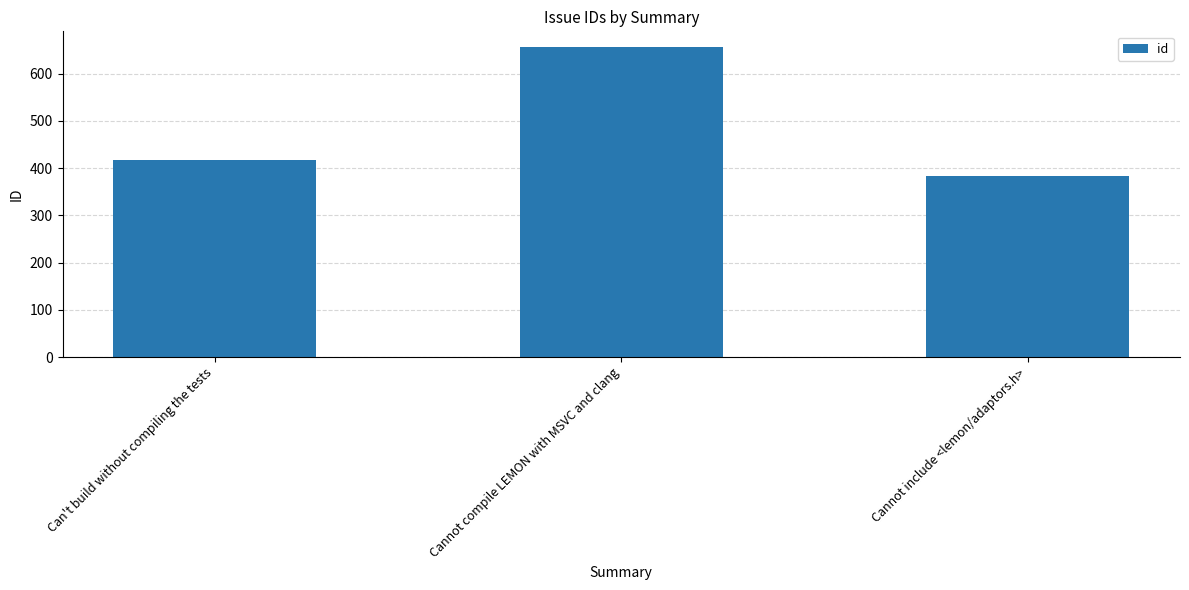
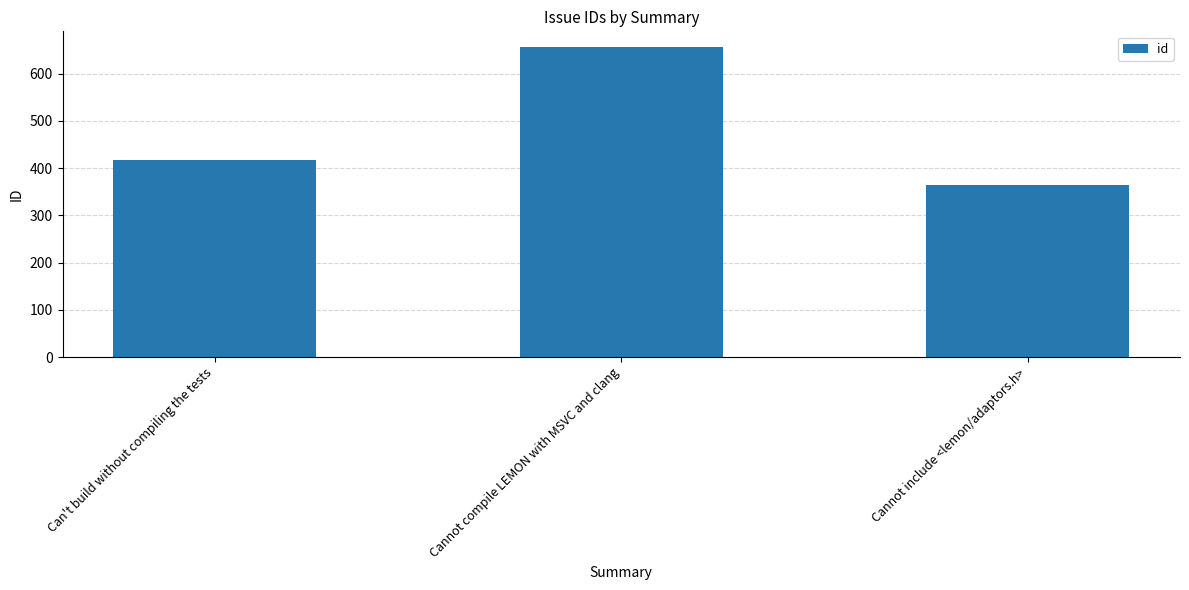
Cannot include <lemon/adaptors.h>: 380 -> 370
